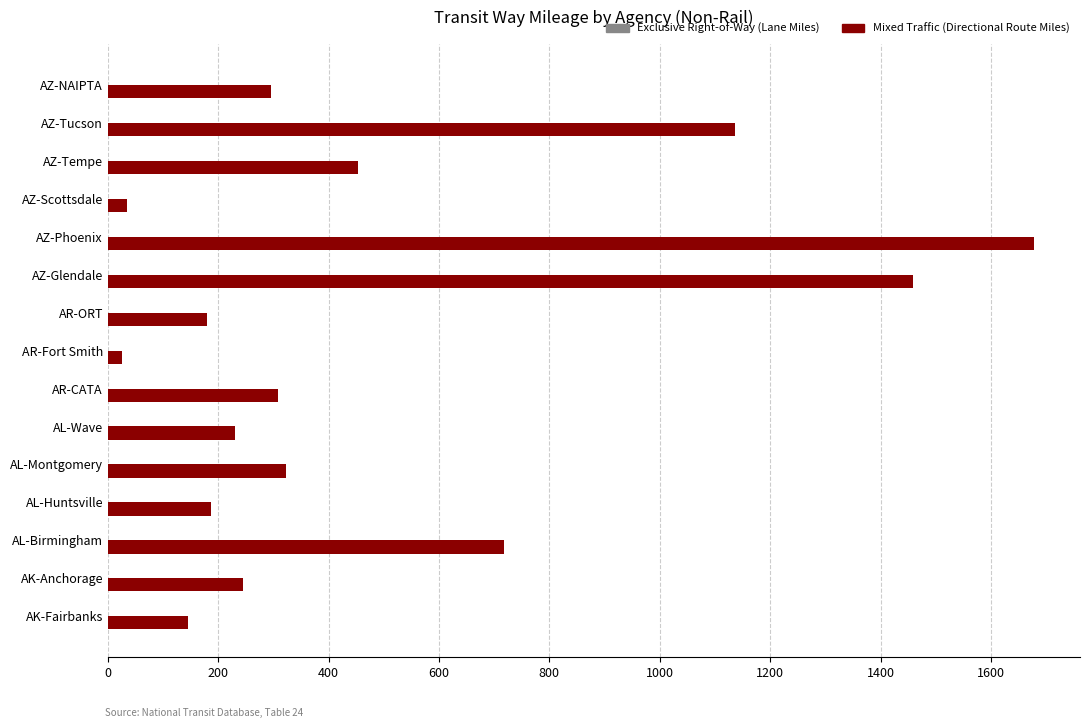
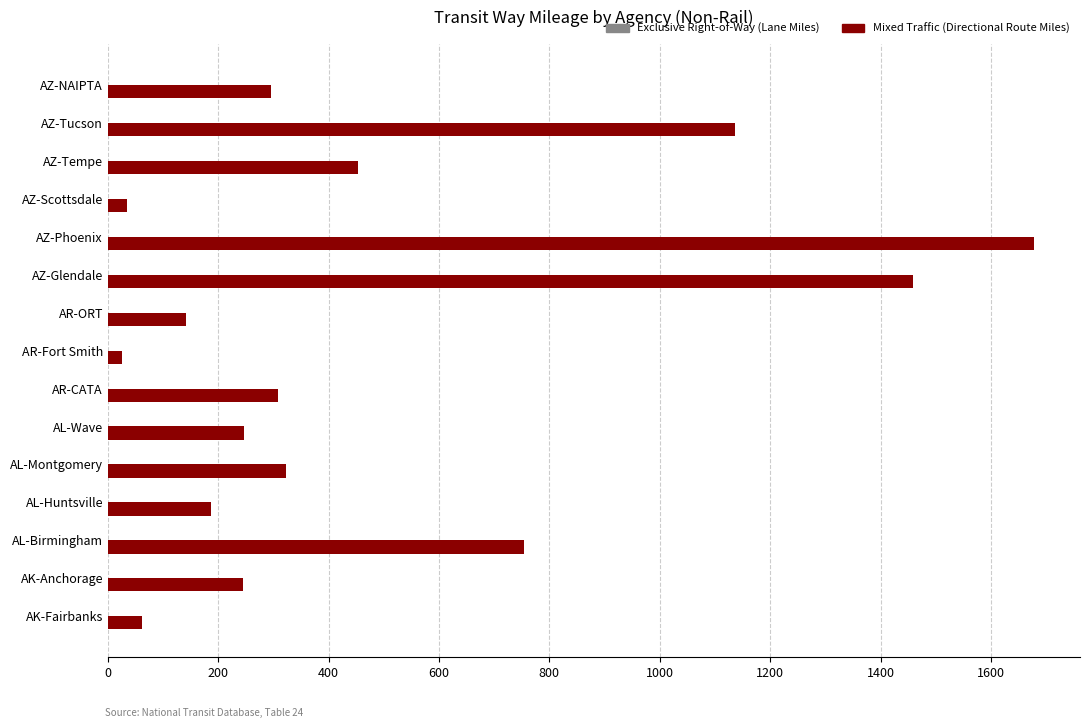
Mixed Traffic (Directional Route Miles), AR-ORT: 180 -> 140
Mixed Traffic (Directional Route Miles), AL-Wave: 230 -> 250
Mixed Traffic (Directional Route Miles), AL-Birmingham: 720 -> 750
Mixed Traffic (Directional Route Miles), AK-Fairbanks: 140 -> 60
